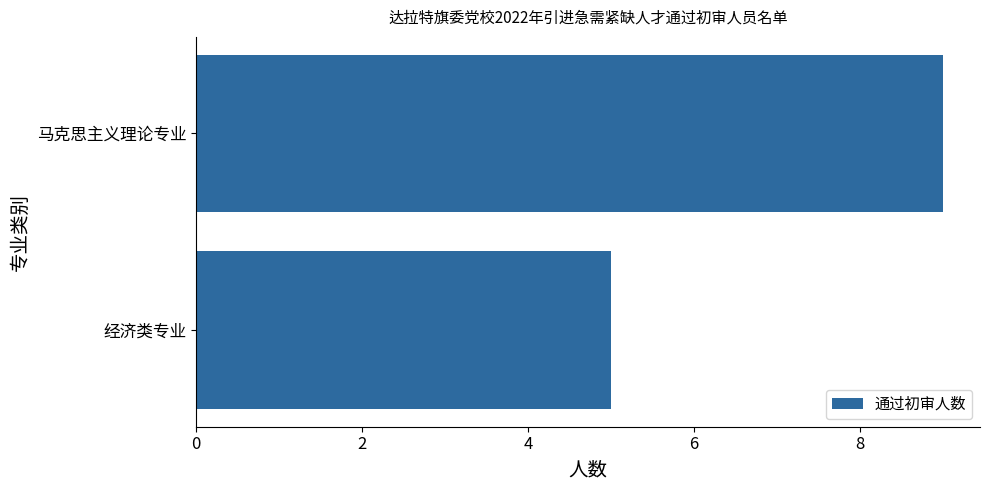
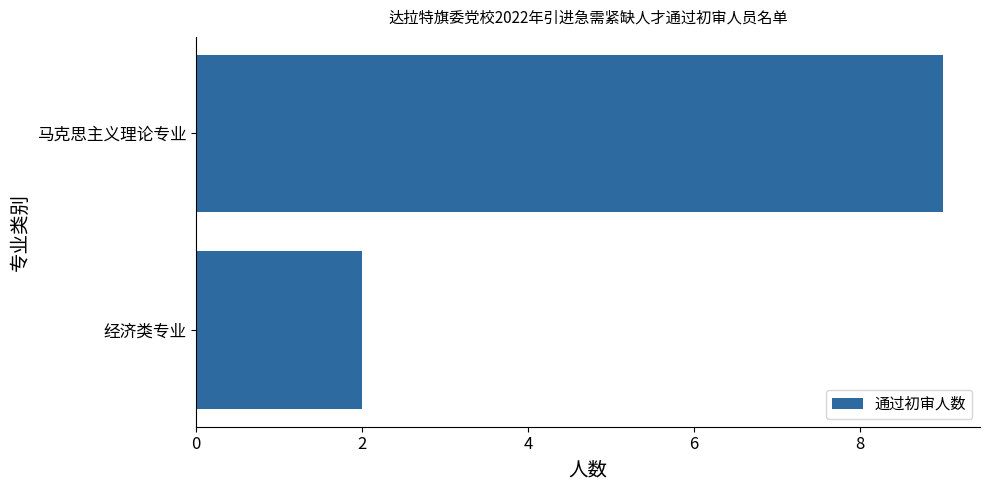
经济类专业: 5 -> 2
